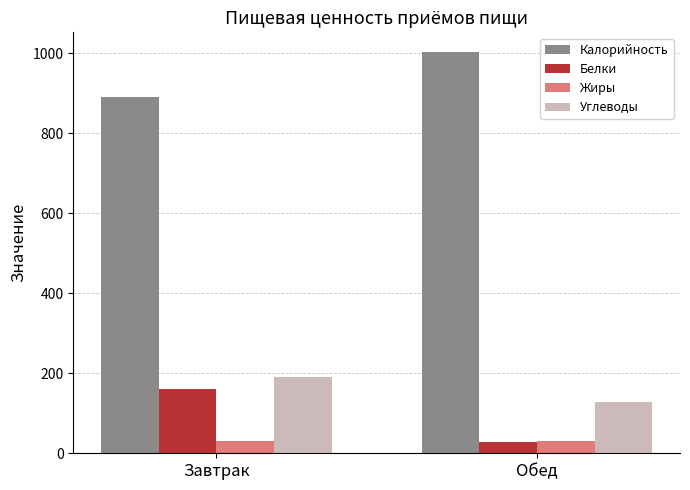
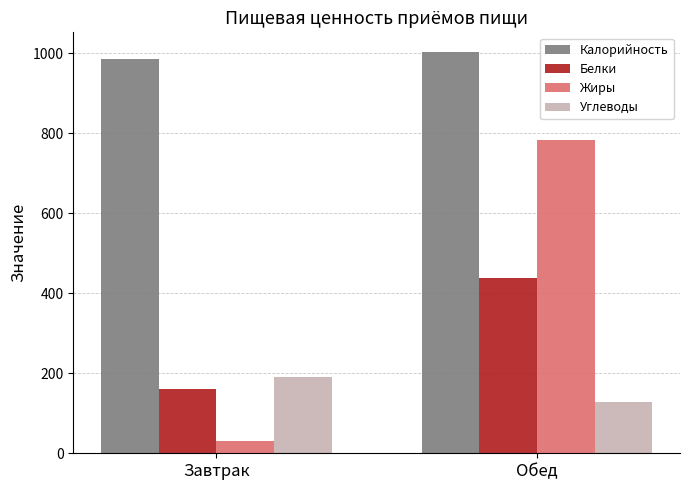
Калорийность, Завтрак: 890 -> 990
Белки, Обед: 30 -> 440
Жиры, Обед: 30 -> 780
